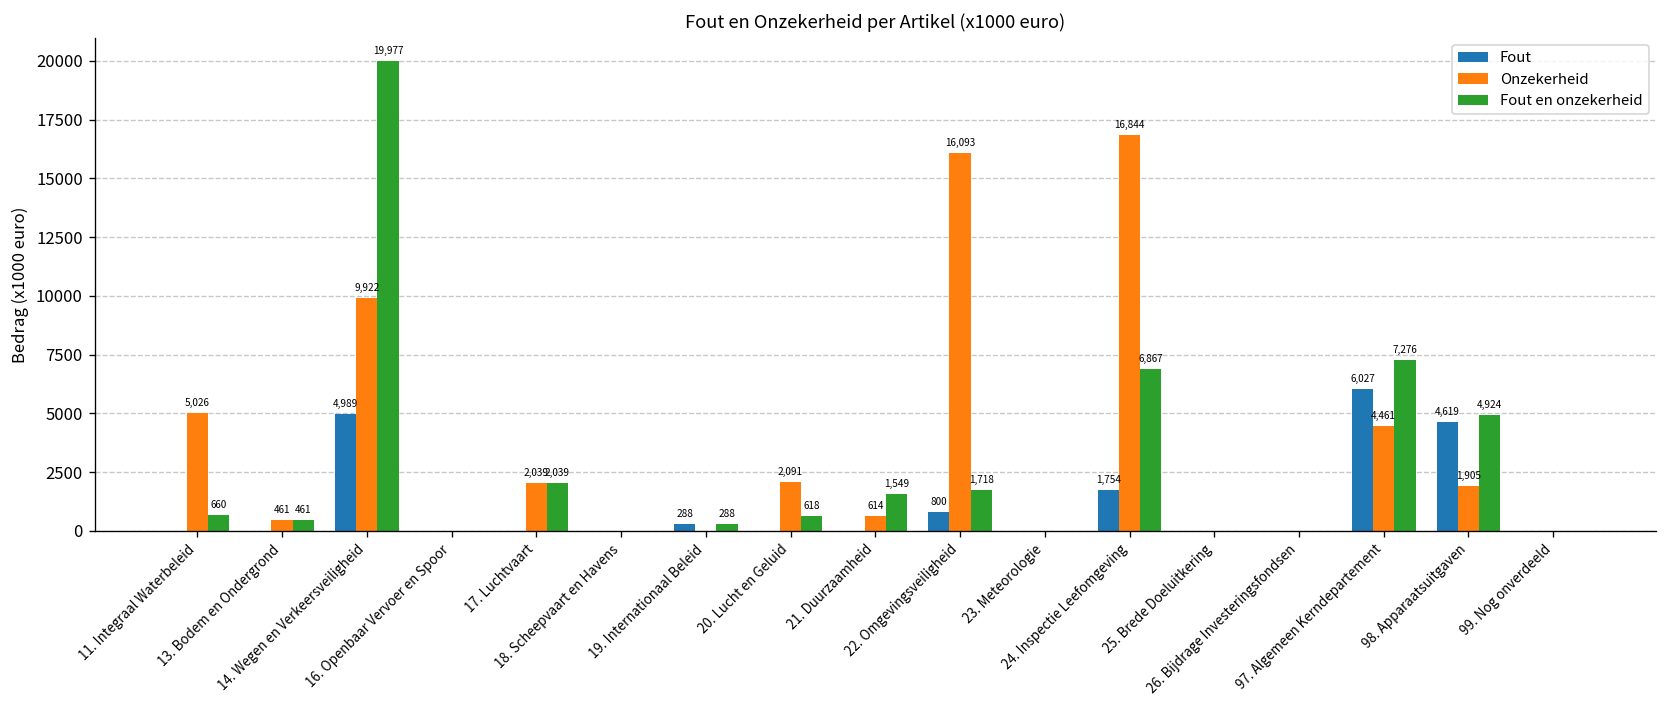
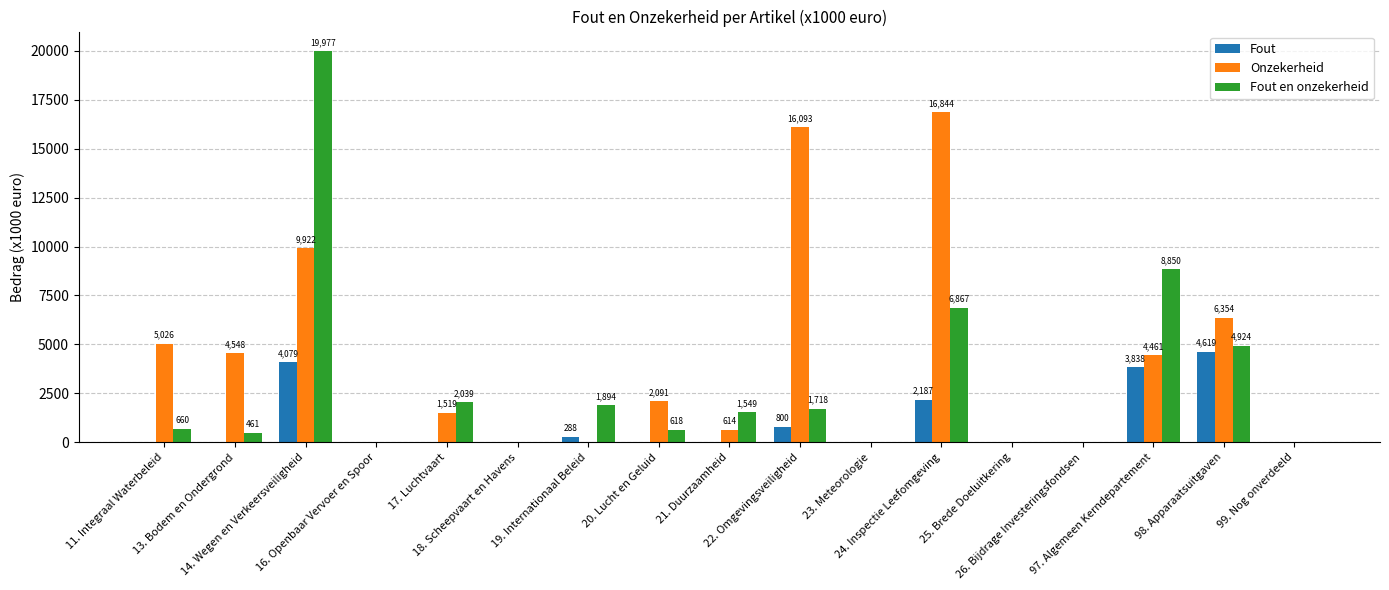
Onzekerheid, 13. Bodem en Ondergrond: 461 -> 4,548
Fout, 14. Wegen en Verkeersveiligheid: 4,989 -> 4,079
Onzekerheid, 17. Luchtvaart: 2,039 -> 1,519
Fout en onzekerheid, 19. Internationaal Beleid: 288 -> 1,894
Fout, 24. Inspectie Leefomgeving: 1,754 -> 2,187
Fout, 97. Algemeen Kerndepartement: 6,027 -> 3,838
Fout en onzekerheid, 97. Algemeen Kerndepartement: 7,276 -> 8,850
Onzekerheid, 98. Apparaatsuitgaven: 1,905 -> 6,354
